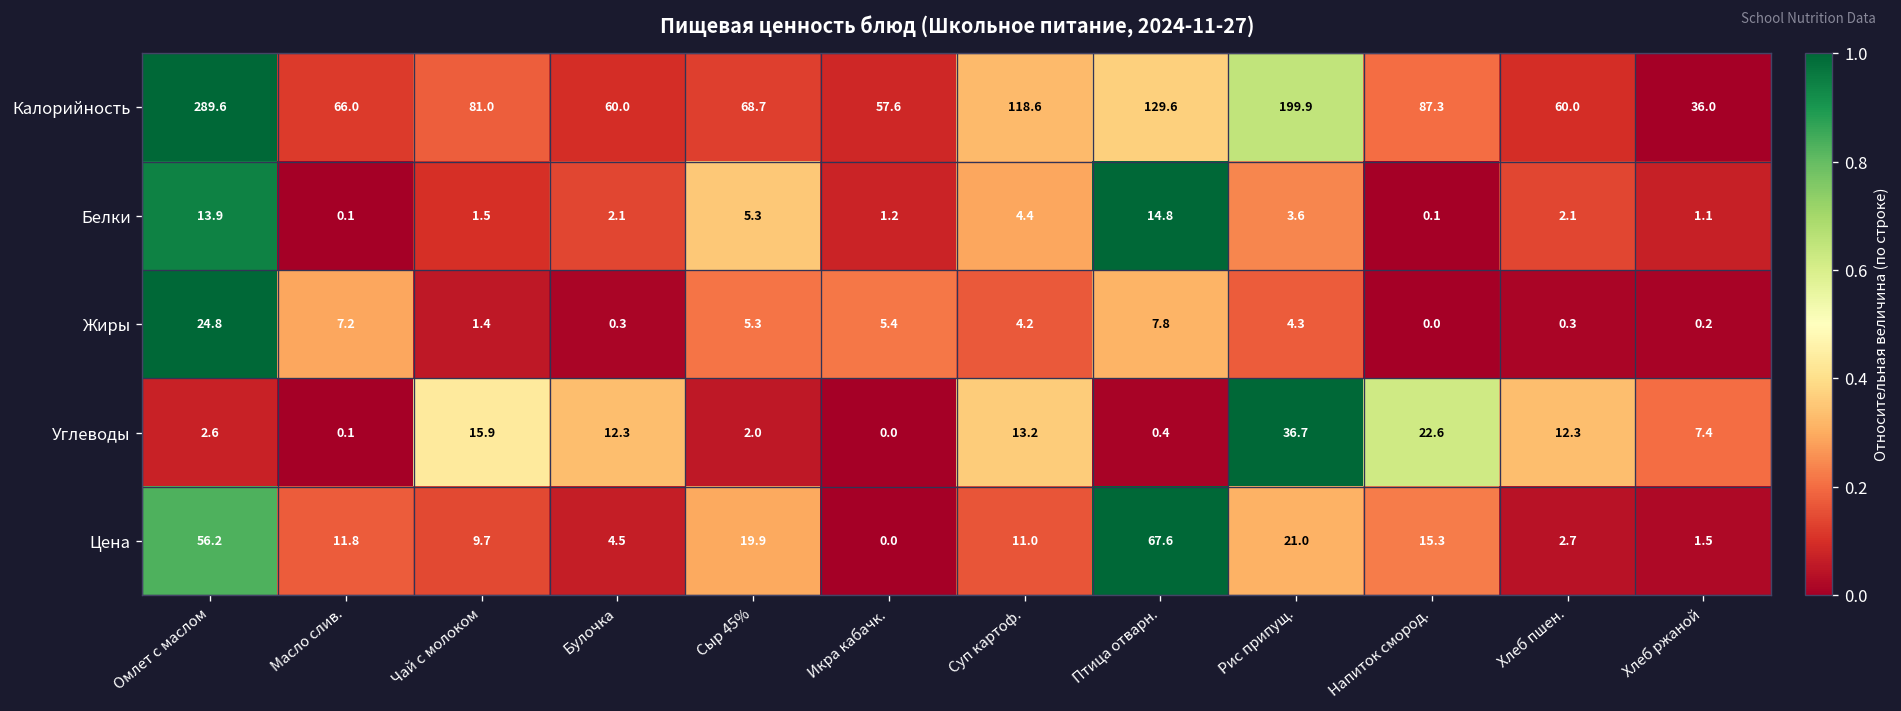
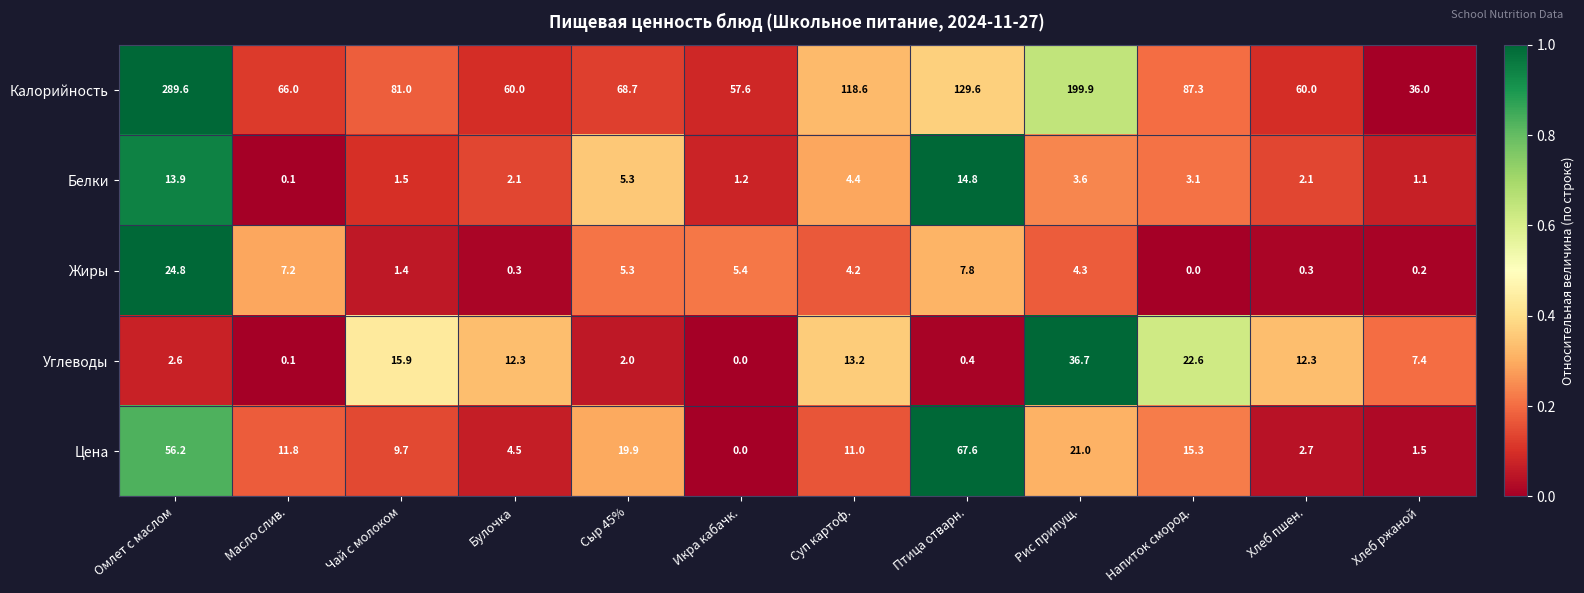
Белки, Напиток смород.: 0.1 -> 3.1
